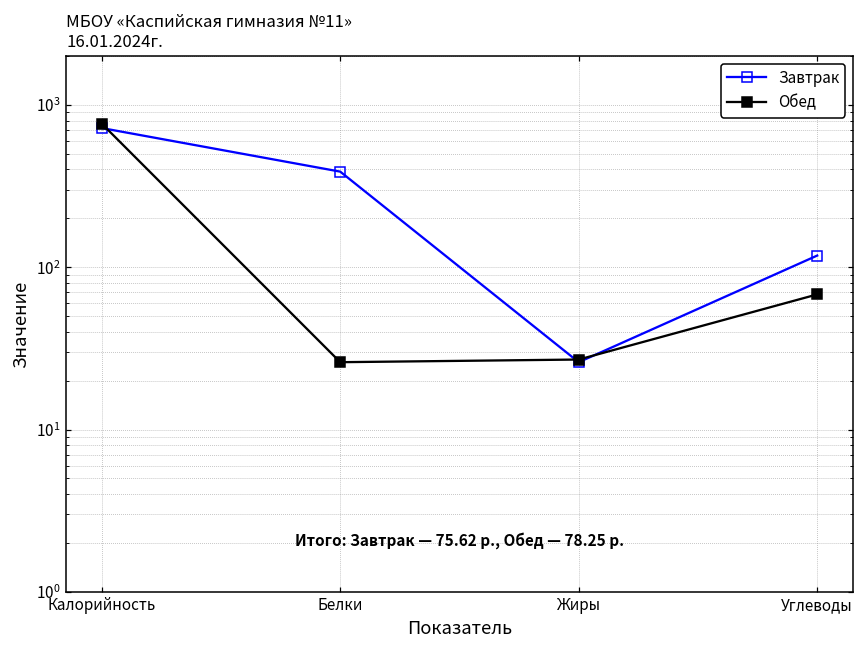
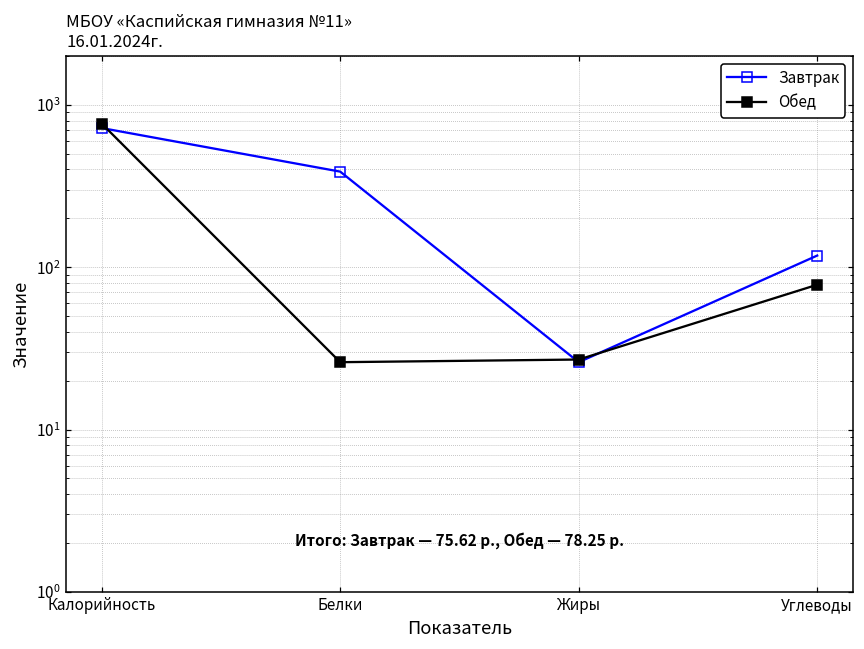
Обед, Углеводы: 70 -> 80
